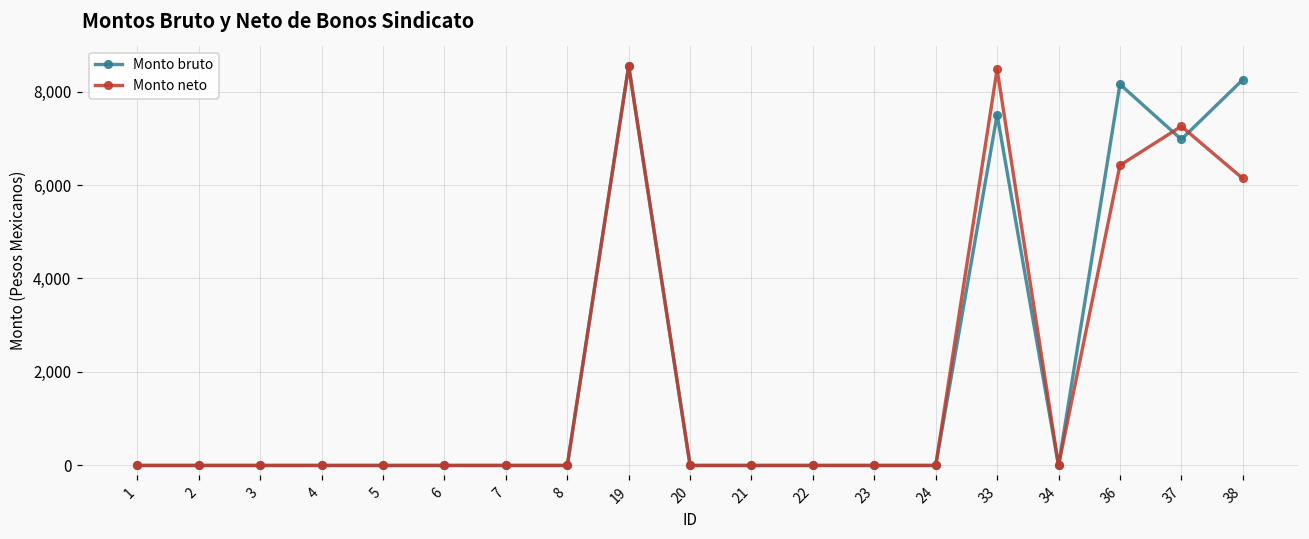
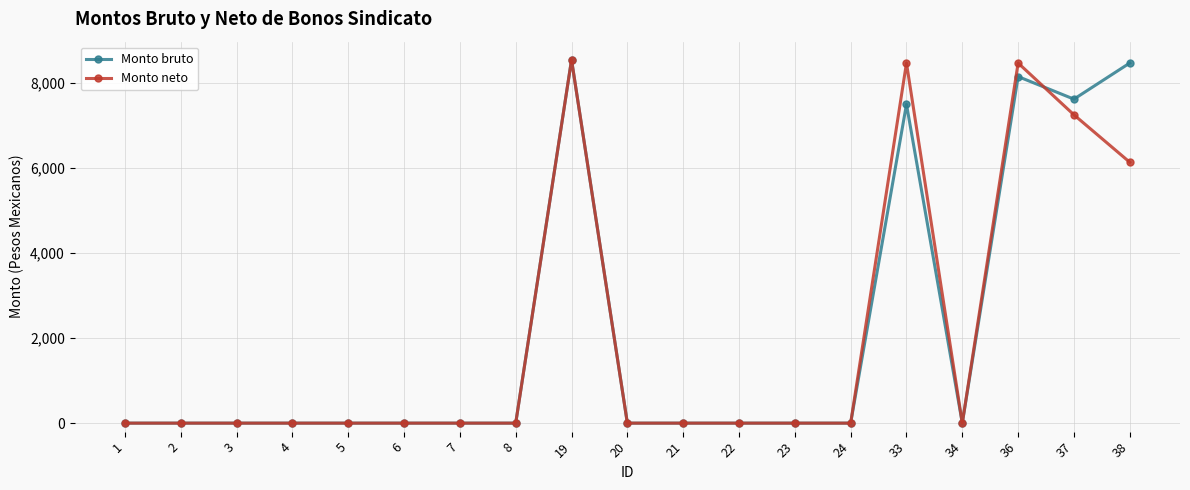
Monto neto, 36: 6,400 -> 8,500
Monto bruto, 37: 7,000 -> 7,600
Monto bruto, 38: 8,300 -> 8,500
